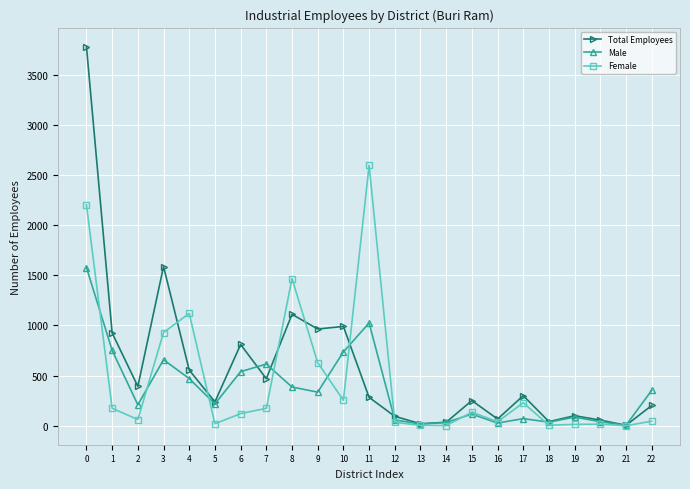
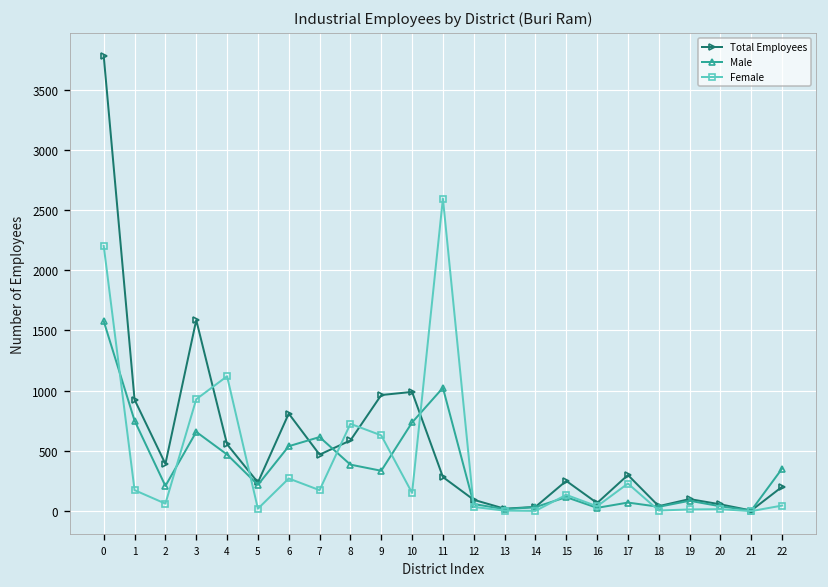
Female, 6: 120 -> 270
Total Employees, 8: 1110 -> 590
Female, 8: 1470 -> 730
Female, 10: 250 -> 150
